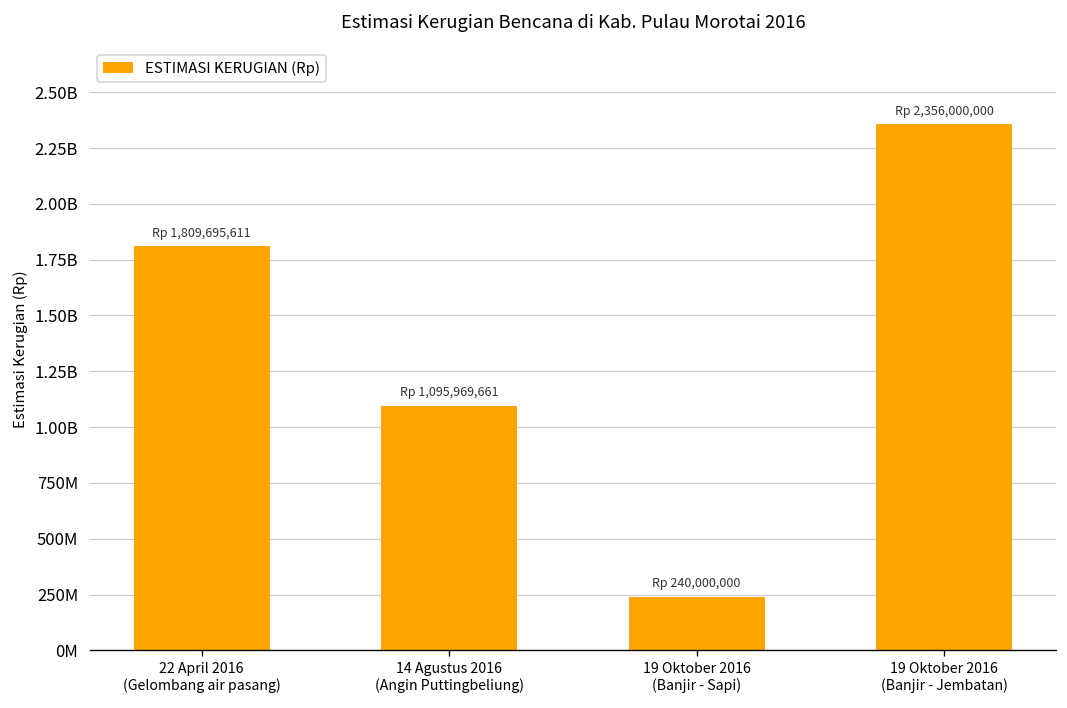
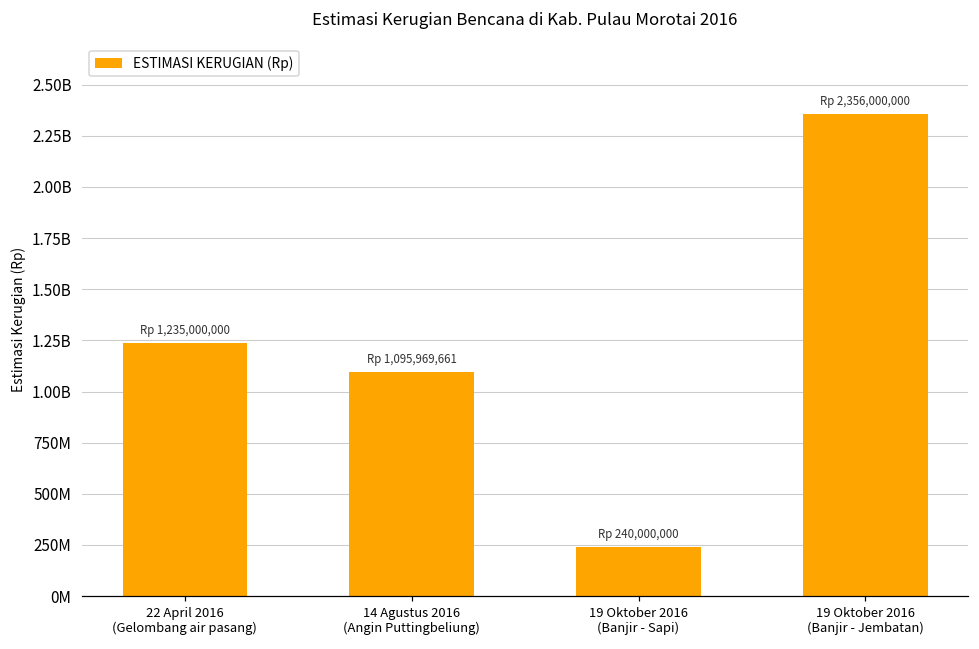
22 April 2016 (Gelombang air pasang): 1,809,695,611 -> 1,235,000,000
